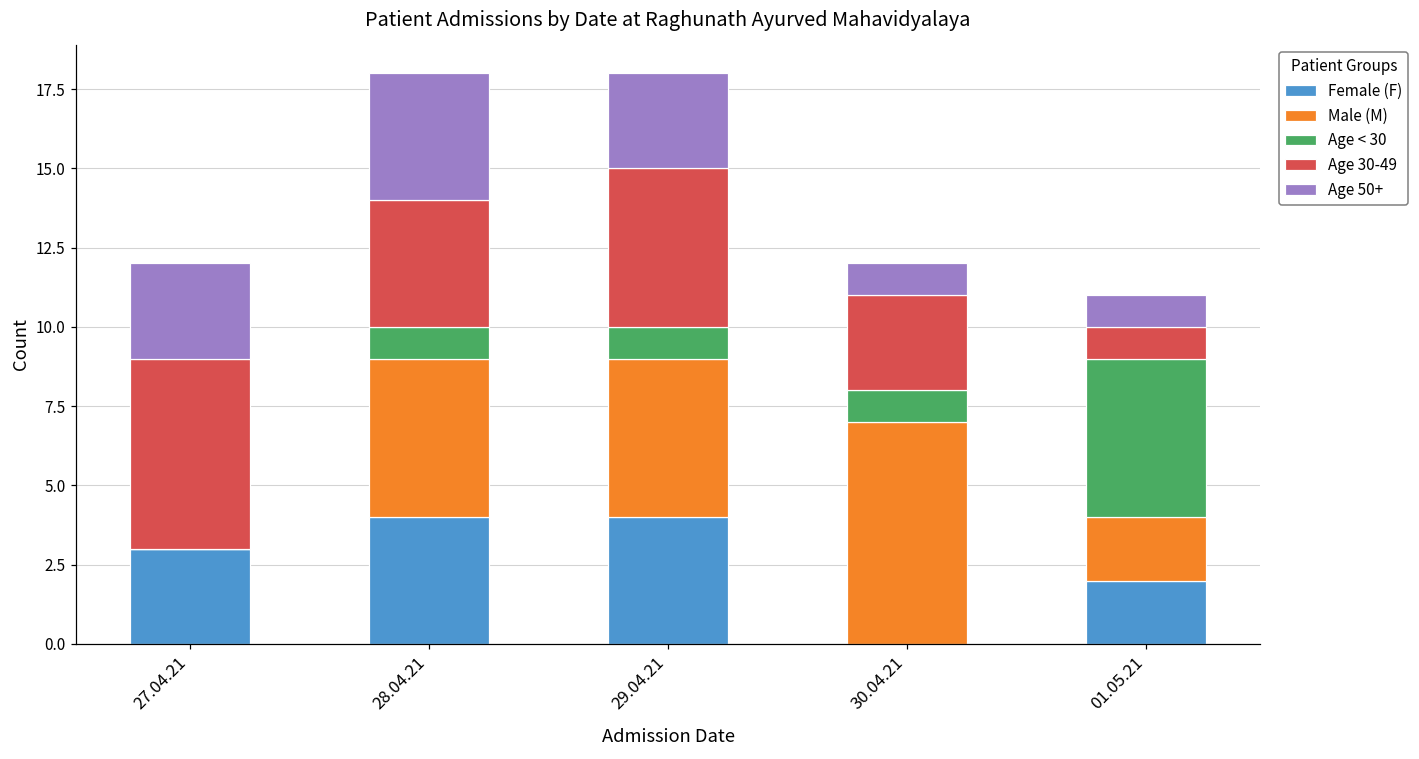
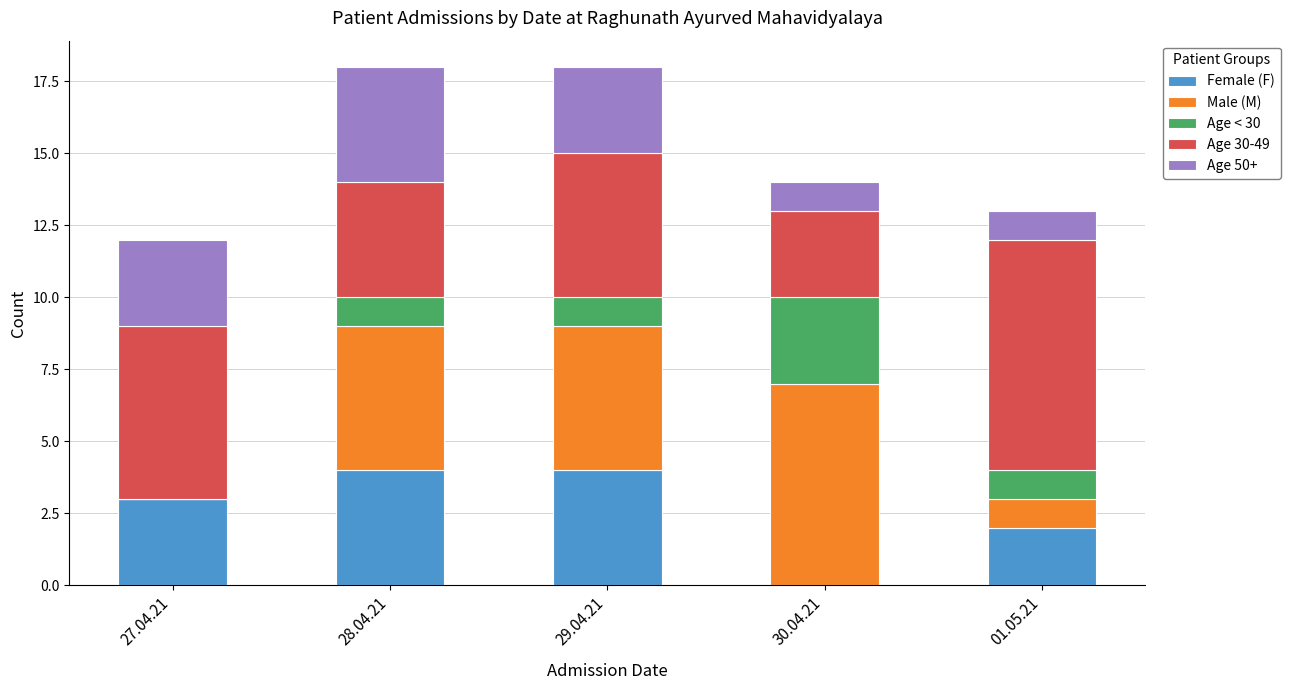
Age < 30, 30.04.21: 1 -> 3
Male (M), 01.05.21: 2 -> 1
Age < 30, 01.05.21: 5 -> 1
Age 30-49, 01.05.21: 1 -> 8
